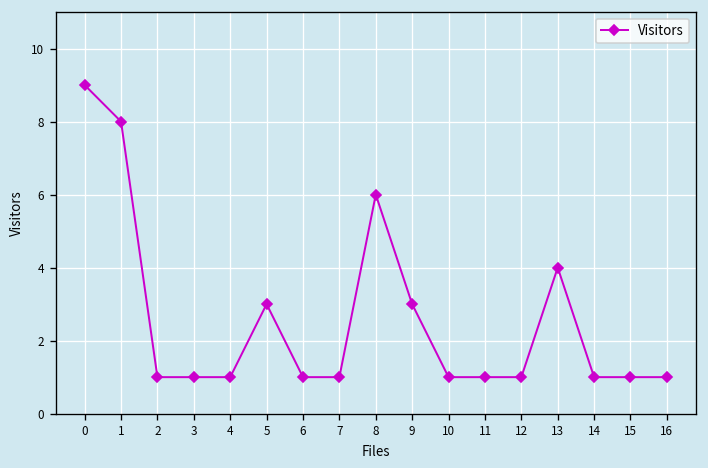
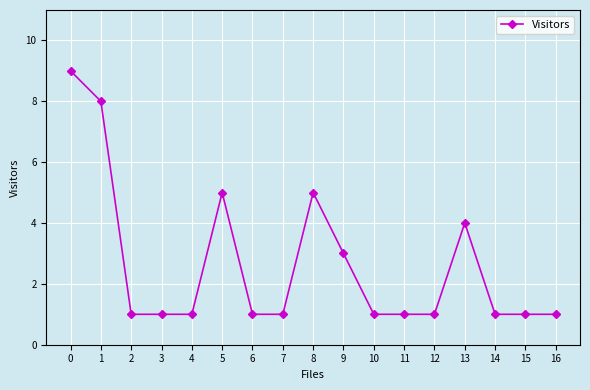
5: 3 -> 5
8: 6 -> 5
